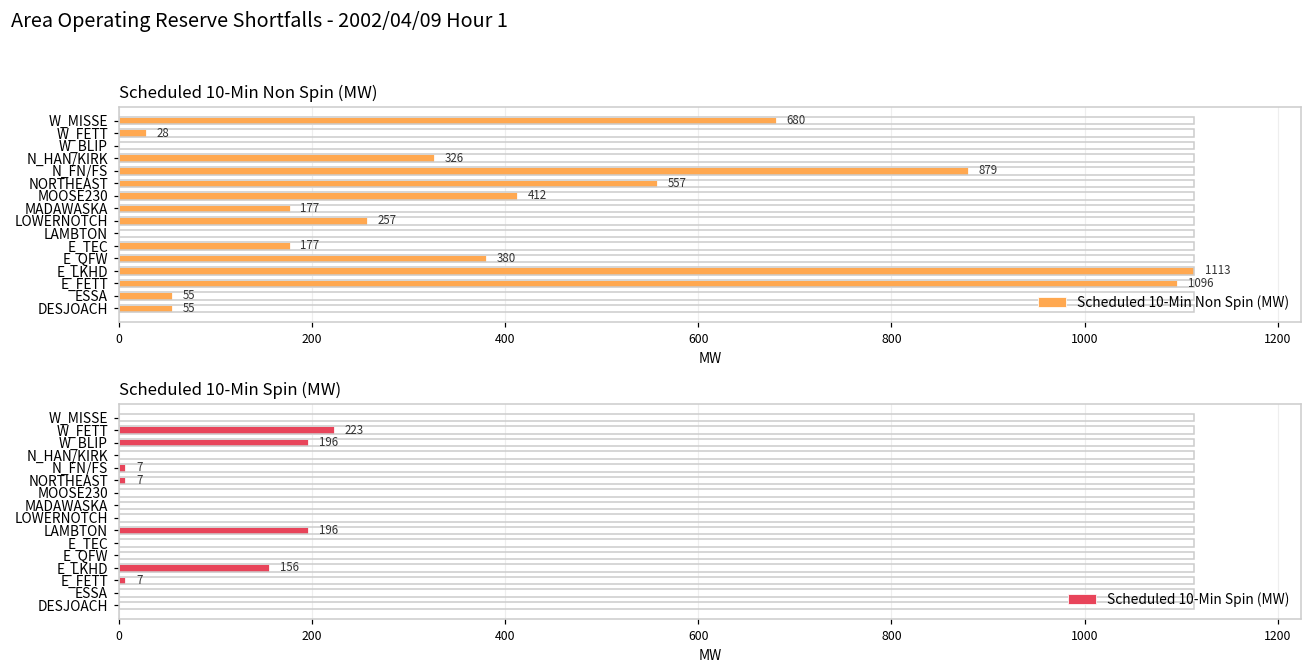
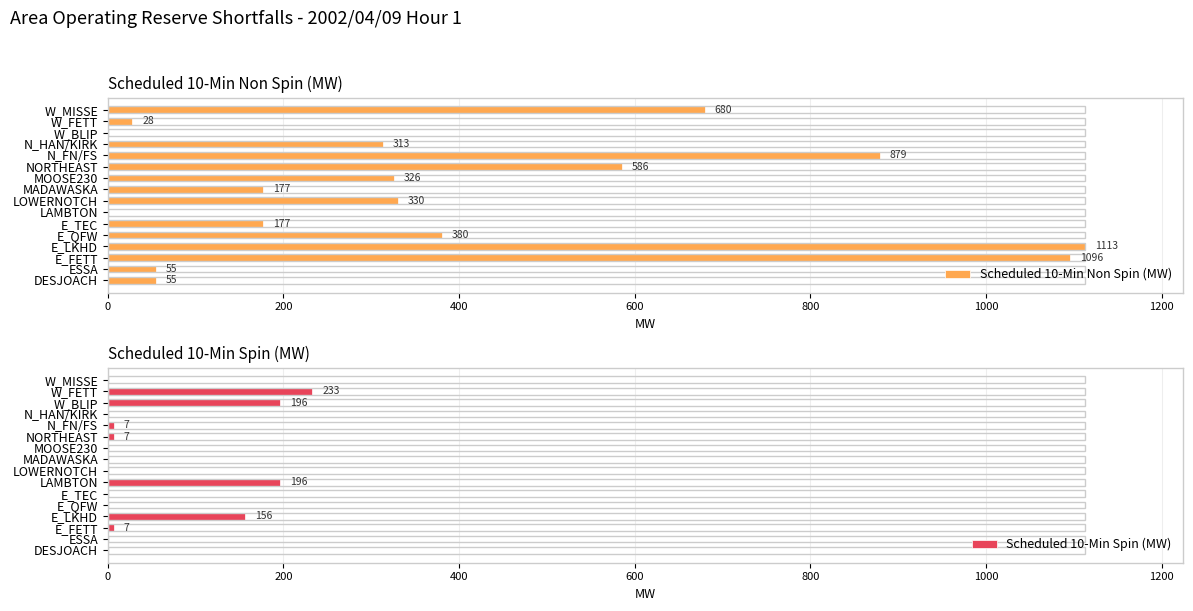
Scheduled 10-Min Non Spin (MW), Scheduled 10-Min Non Spin (MW), N_HAN/KIRK: 326 -> 313
Scheduled 10-Min Non Spin (MW), Scheduled 10-Min Non Spin (MW), NORTHEAST: 557 -> 586
Scheduled 10-Min Non Spin (MW), Scheduled 10-Min Non Spin (MW), MOOSE230: 412 -> 326
Scheduled 10-Min Non Spin (MW), Scheduled 10-Min Non Spin (MW), LOWERNOTCH: 257 -> 330
Scheduled 10-Min Spin (MW), Scheduled 10-Min Spin (MW), W_FETT: 223 -> 233
